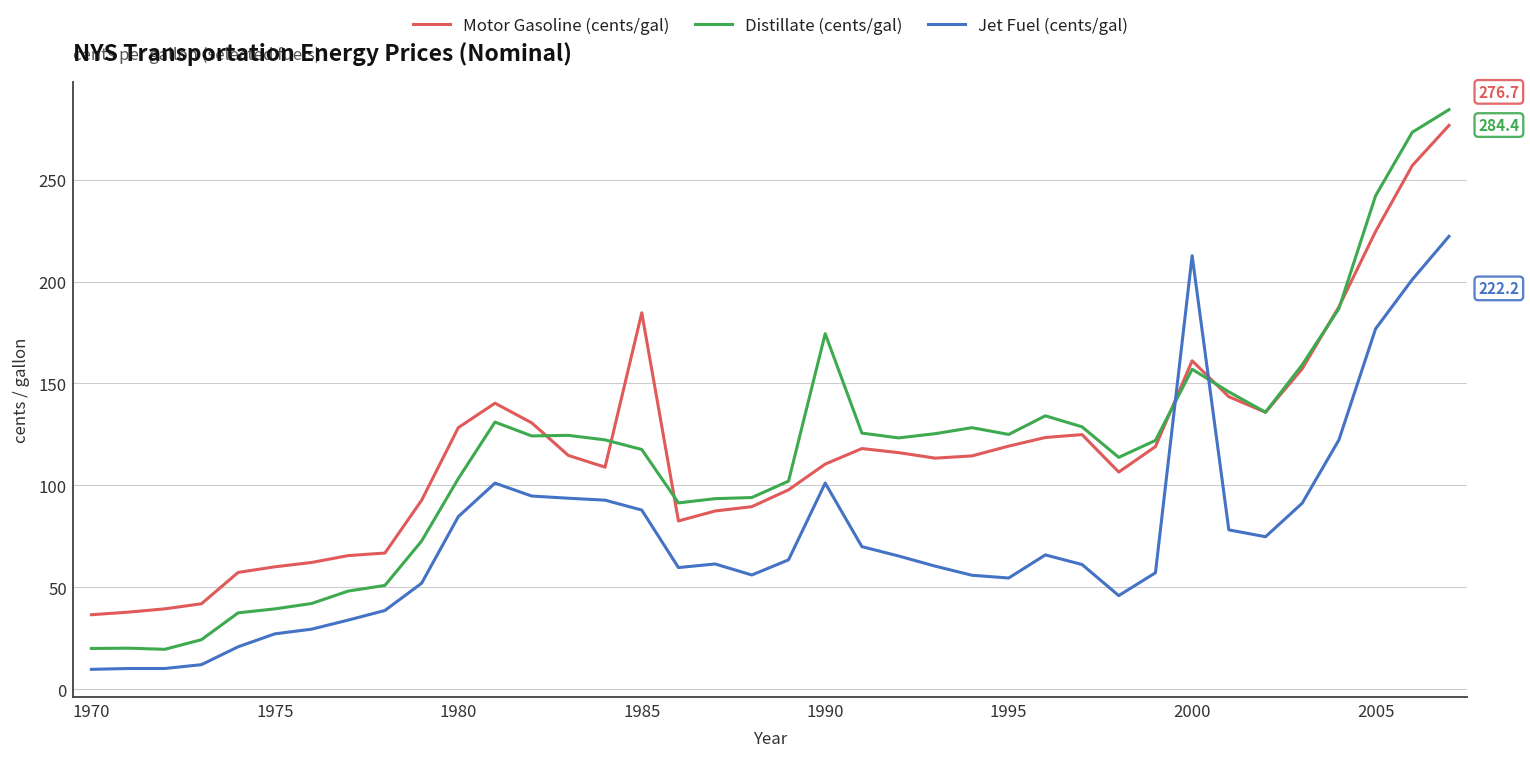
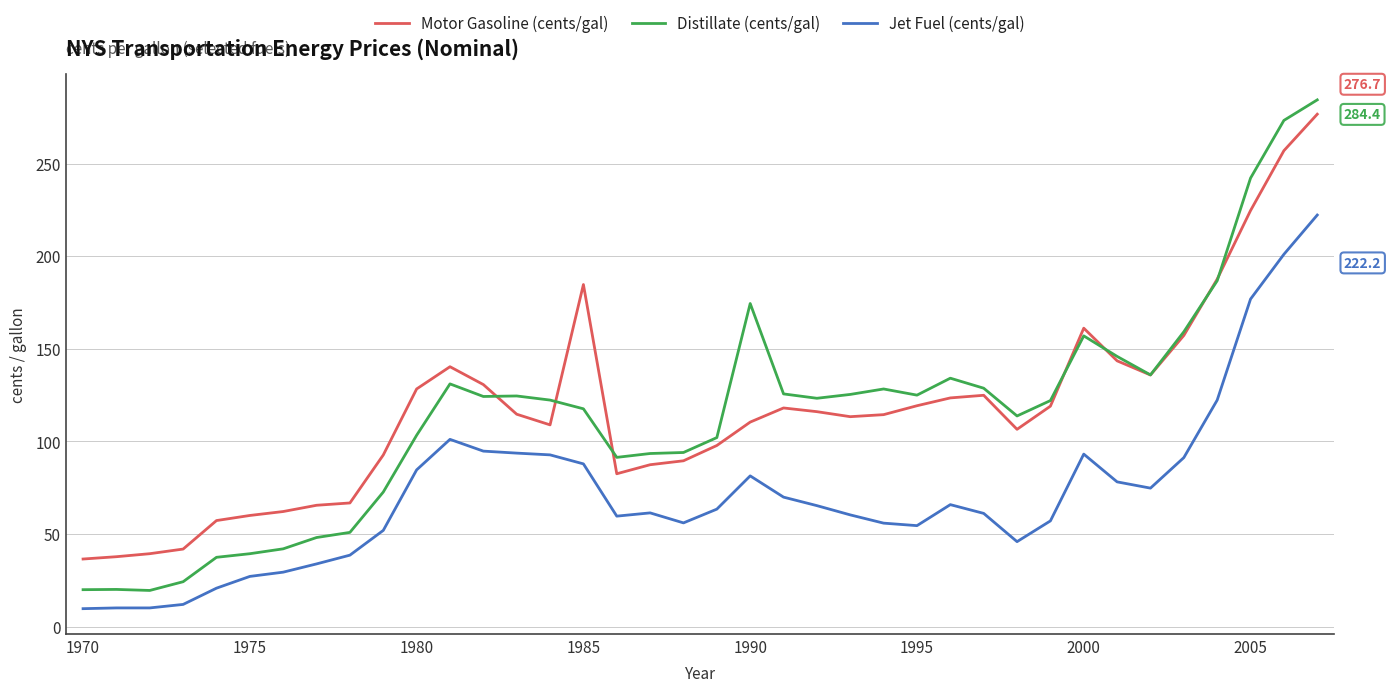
Jet Fuel (cents/gal), 1990: 101 -> 81
Jet Fuel (cents/gal), 2000: 213 -> 93
